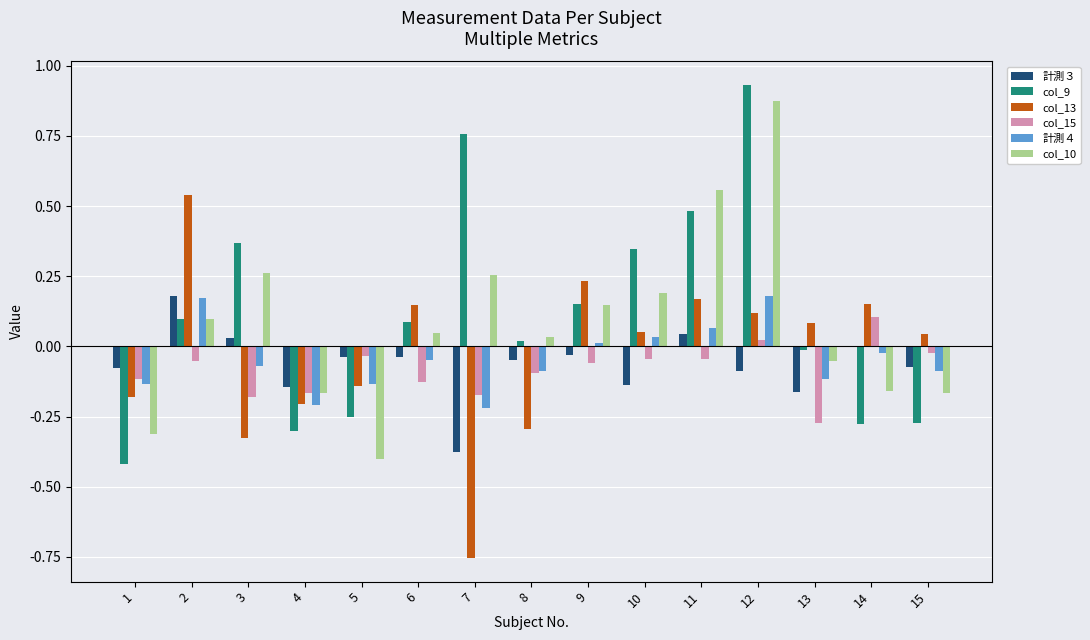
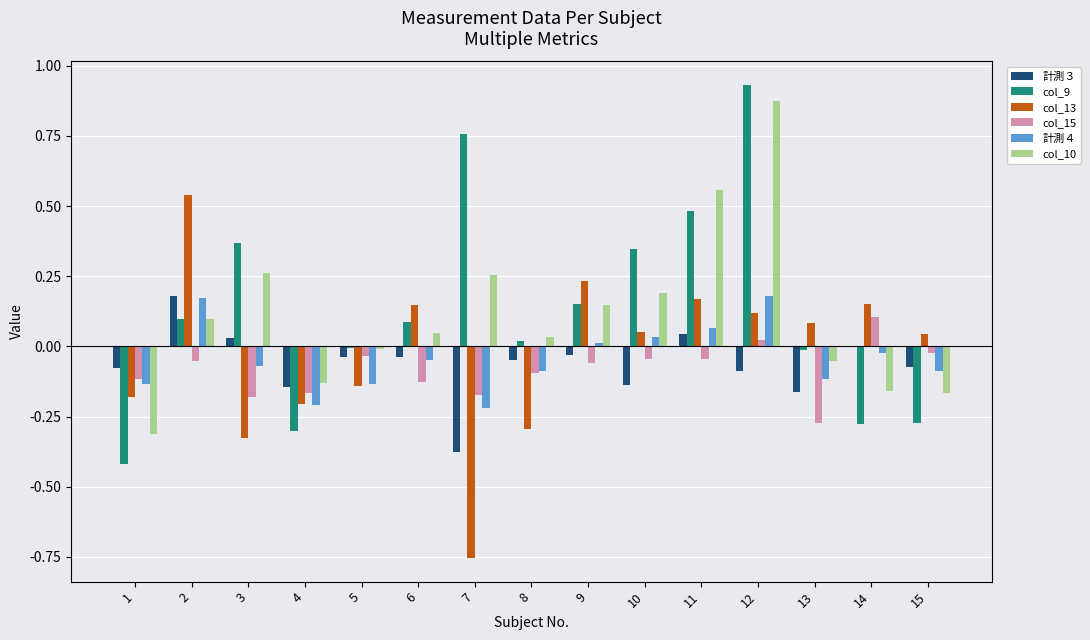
col_10, 4: -0.17 -> -0.13
col_9, 5: -0.25 -> -0.01
col_10, 5: -0.40 -> -0.01
